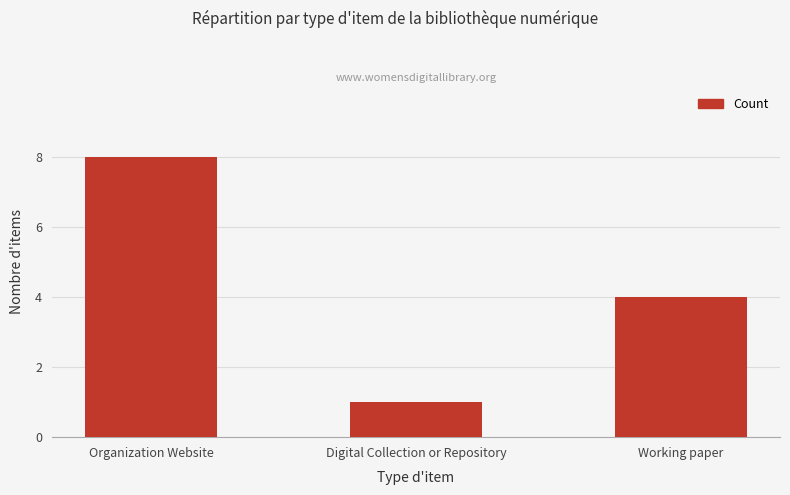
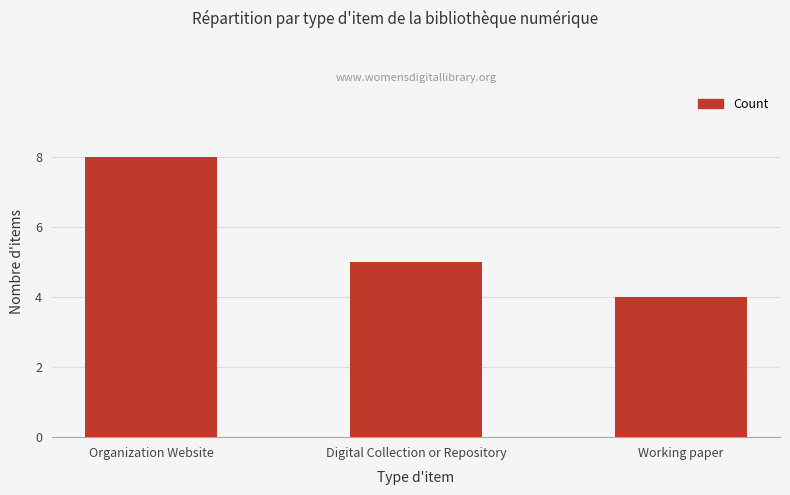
Digital Collection or Repository: 1 -> 5
